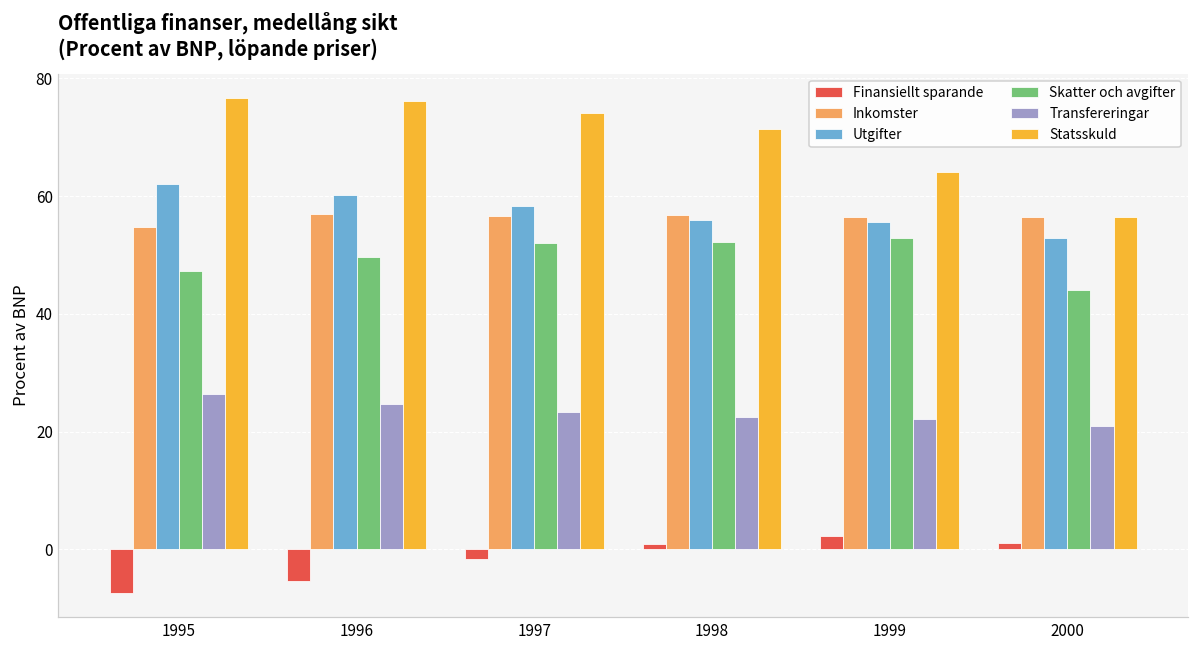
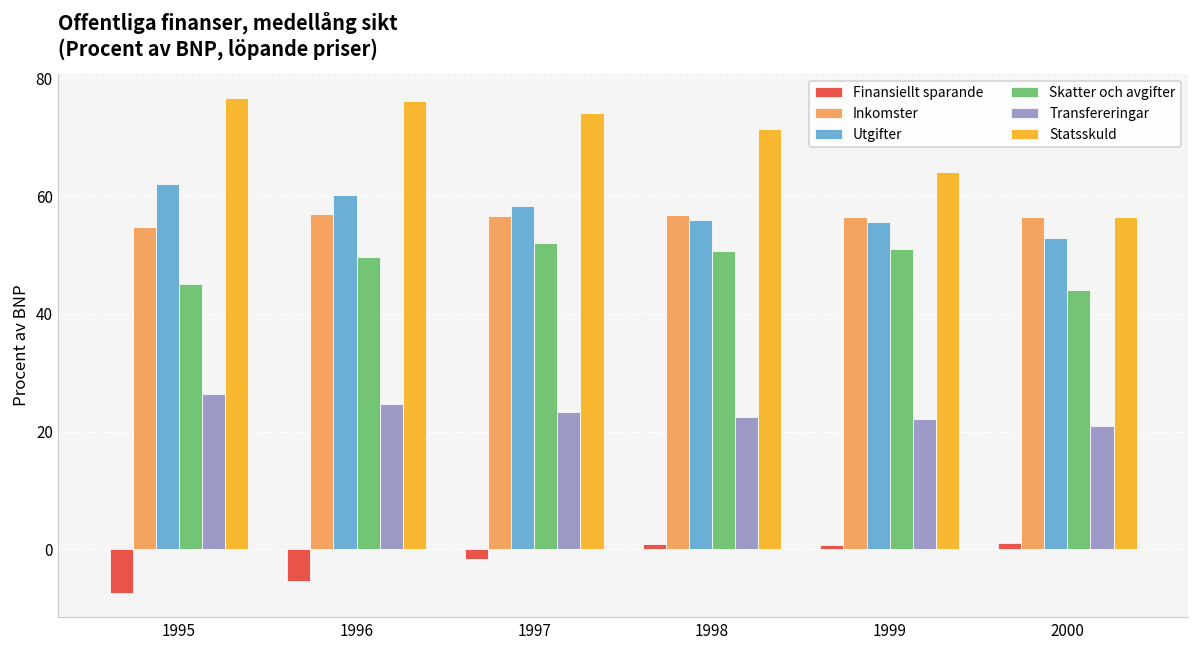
Skatter och avgifter, 1995: 47 -> 45
Skatter och avgifter, 1998: 52 -> 51
Finansiellt sparande, 1999: 2 -> 1
Skatter och avgifter, 1999: 53 -> 51
